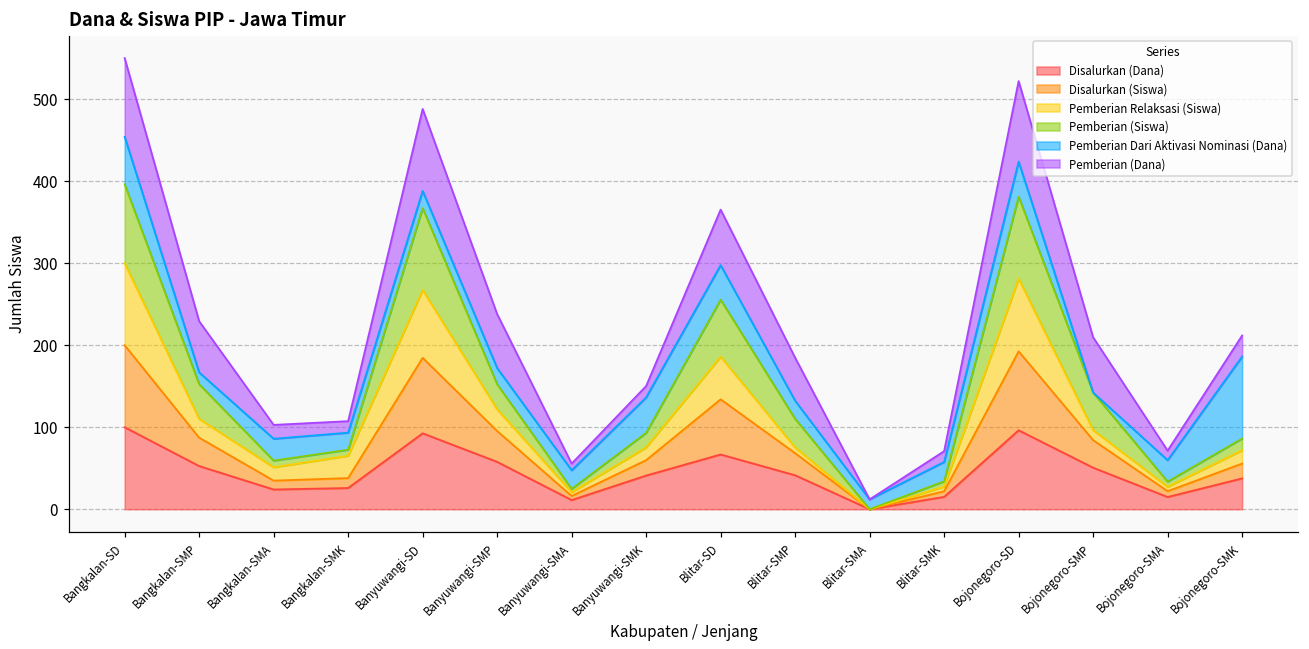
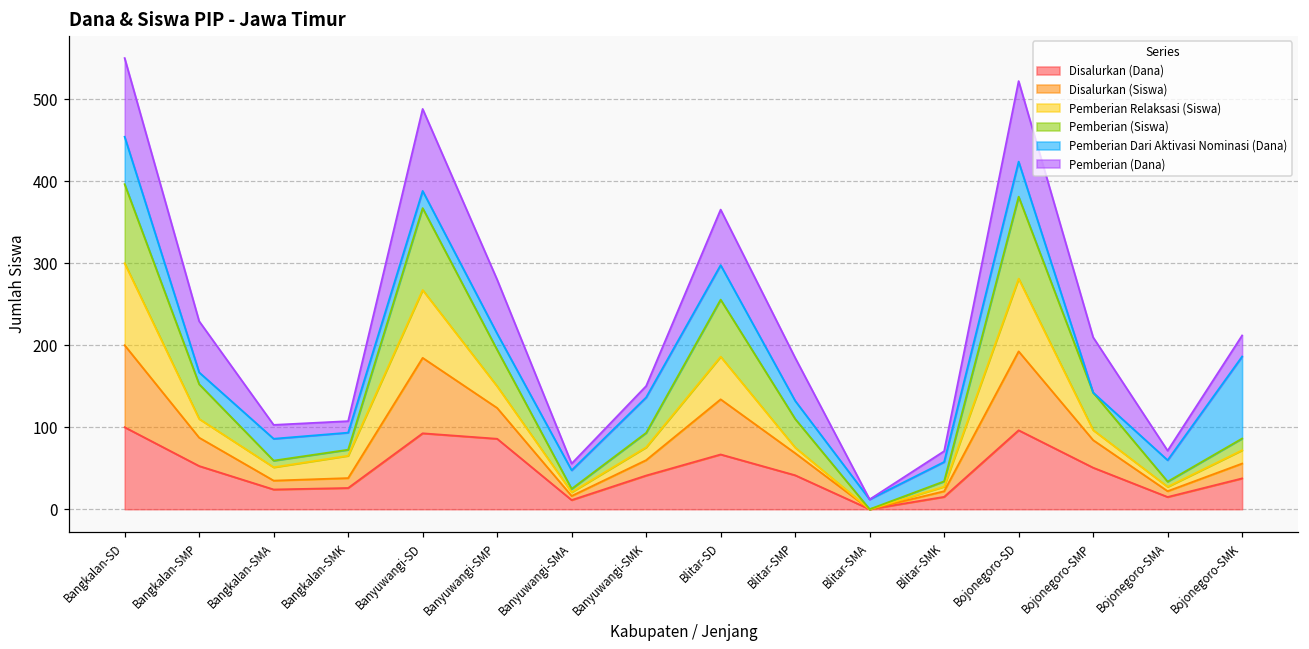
Disalurkan (Dana), Banyuwangi-SMP: 60 -> 90
Pemberian (Siswa), Banyuwangi-SMP: 30 -> 40
